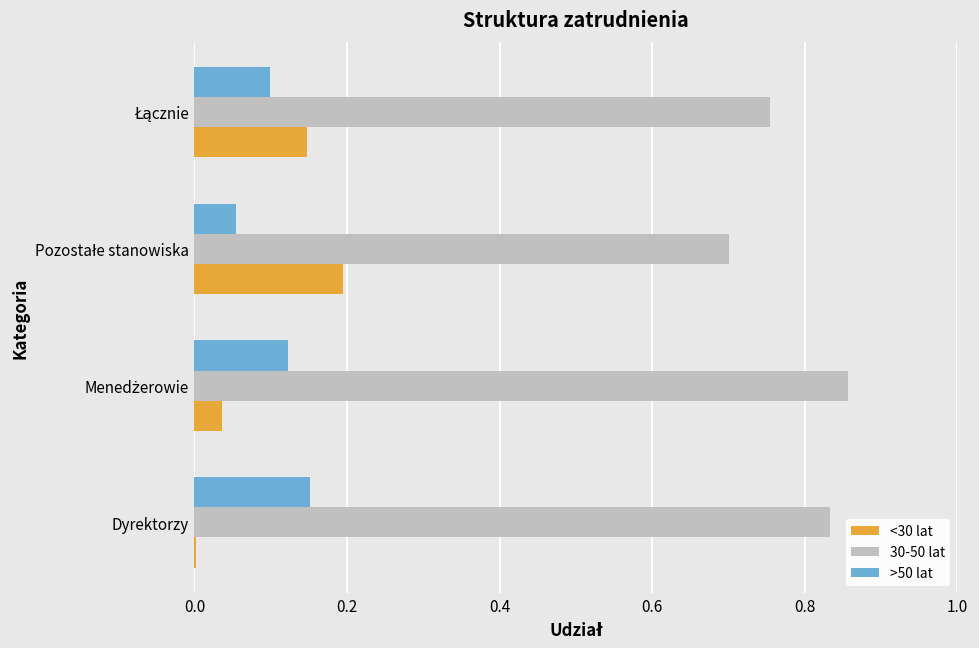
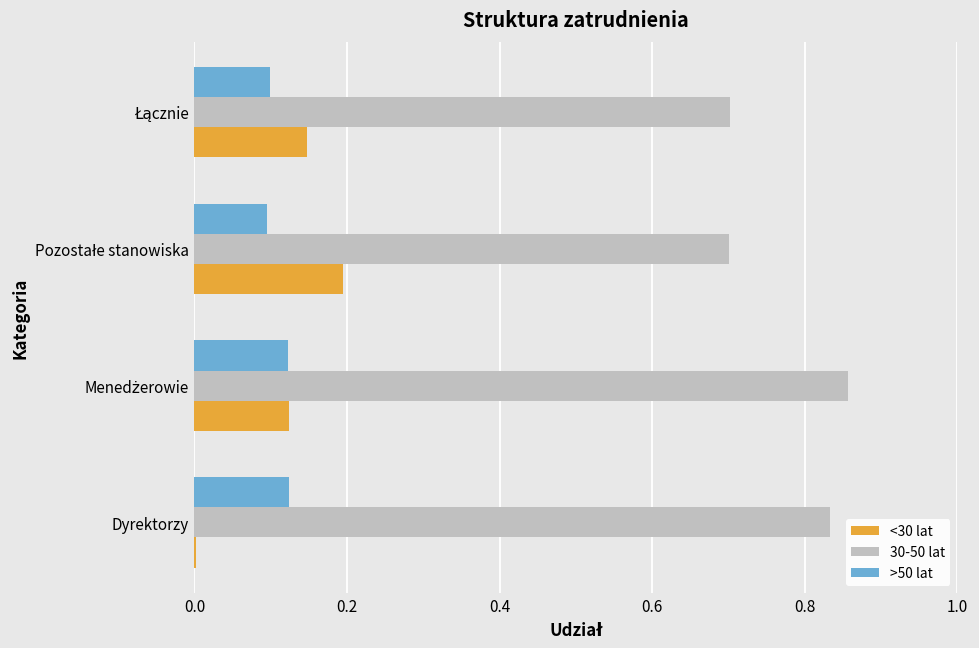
30-50 lat, Łącznie: 0.75 -> 0.70
>50 lat, Pozostałe stanowiska: 0.05 -> 0.10
<30 lat, Menedżerowie: 0.04 -> 0.12
>50 lat, Dyrektorzy: 0.15 -> 0.12
